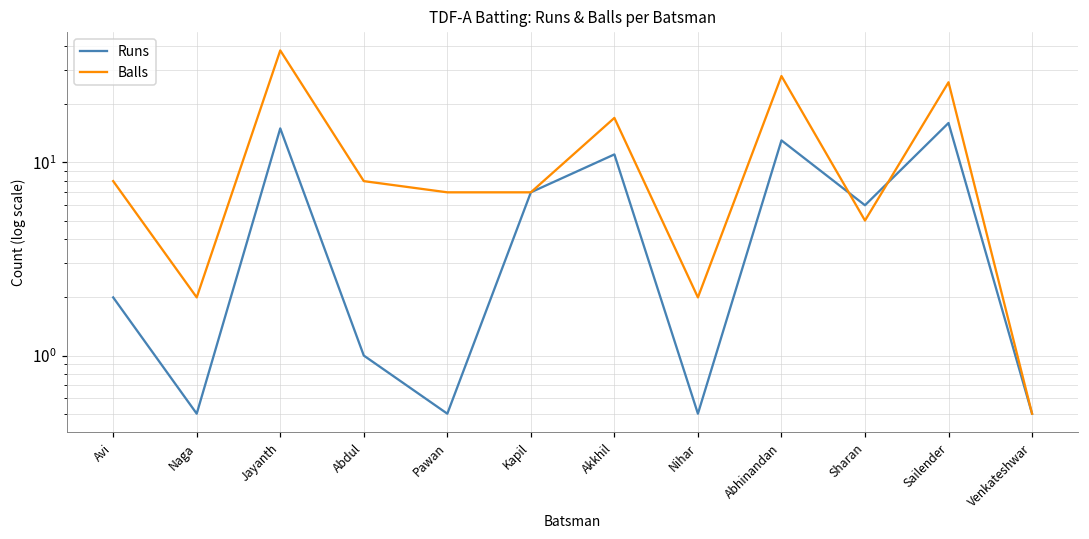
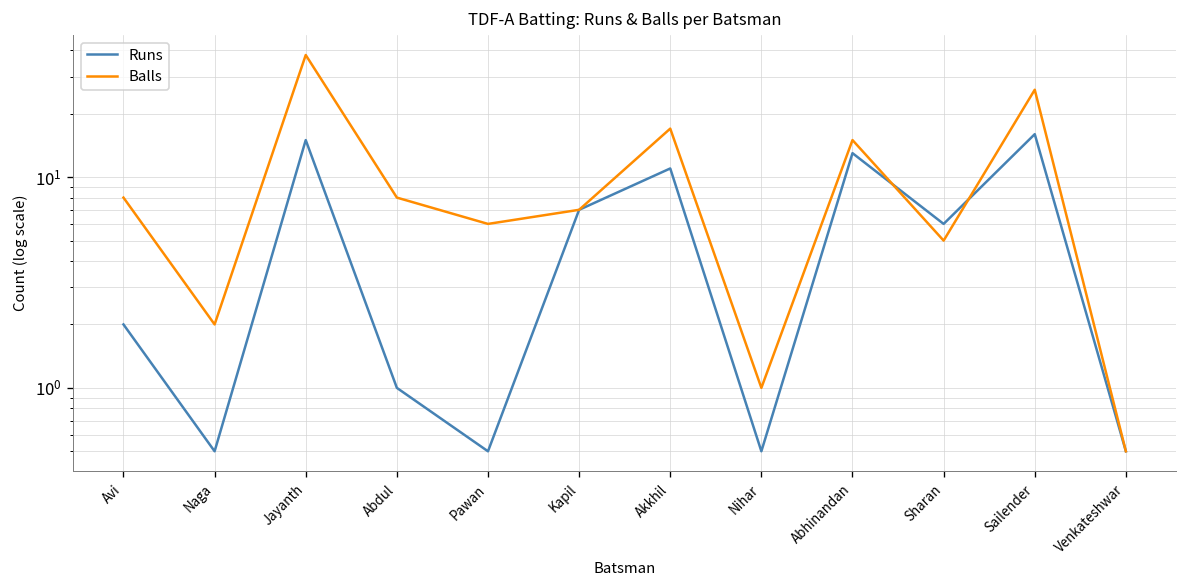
Balls, Pawan: 7 -> 6
Balls, Nihar: 2 -> 1
Balls, Abhinandan: 28 -> 15
